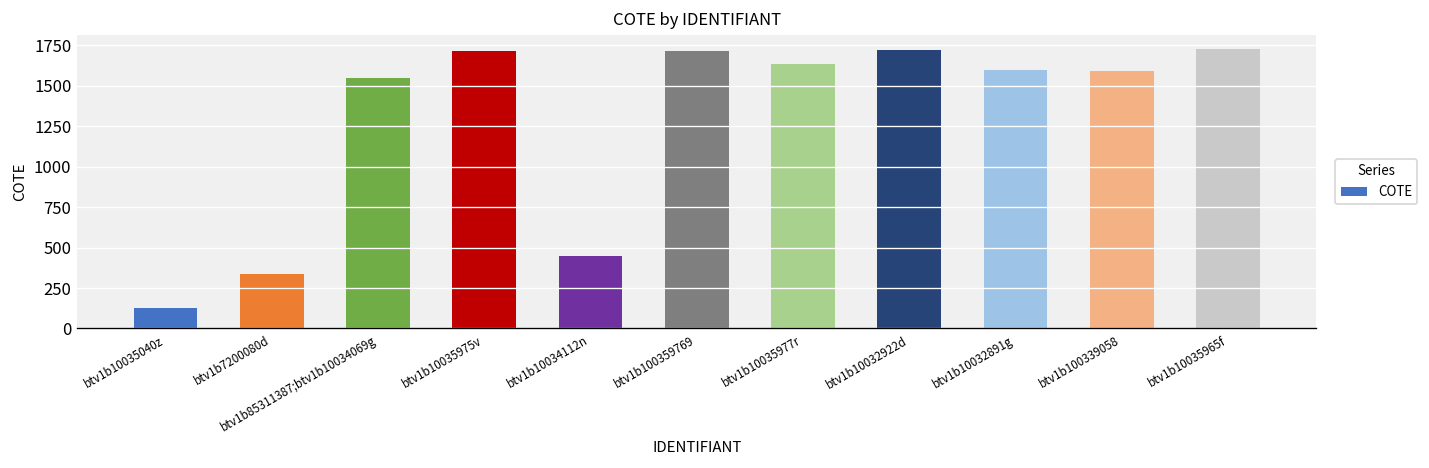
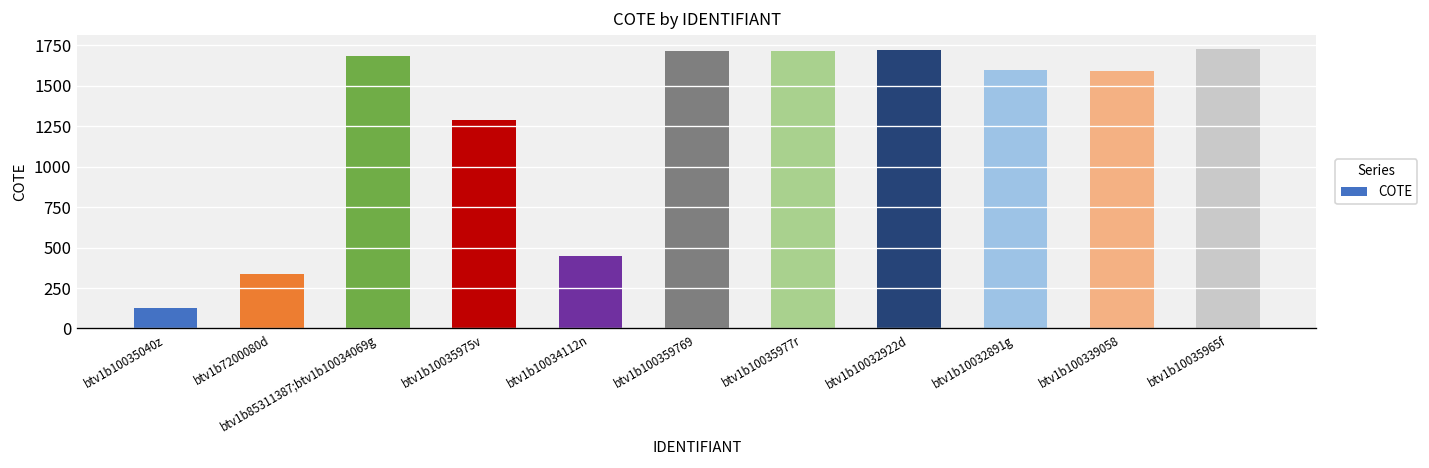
btv1b85311387;btv1b10034069g: 1550 -> 1690
btv1b10035975v: 1720 -> 1290
btv1b10035977r: 1630 -> 1720
